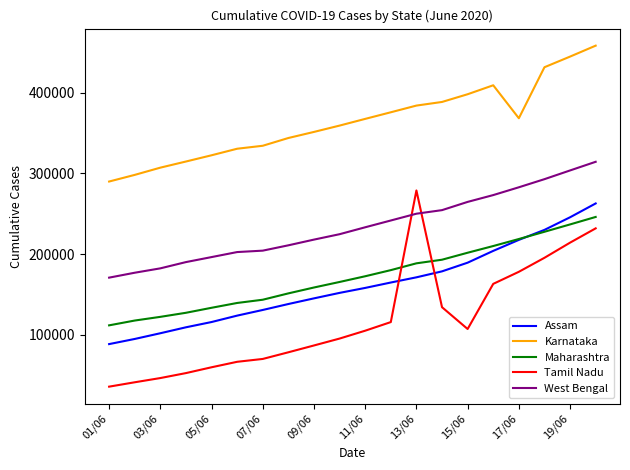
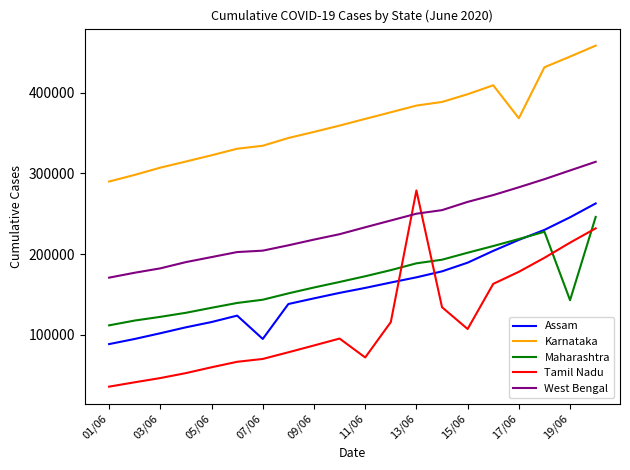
Assam, 07/06: 130000 -> 90000
Tamil Nadu, 11/06: 100000 -> 70000
Maharashtra, 19/06: 240000 -> 140000
